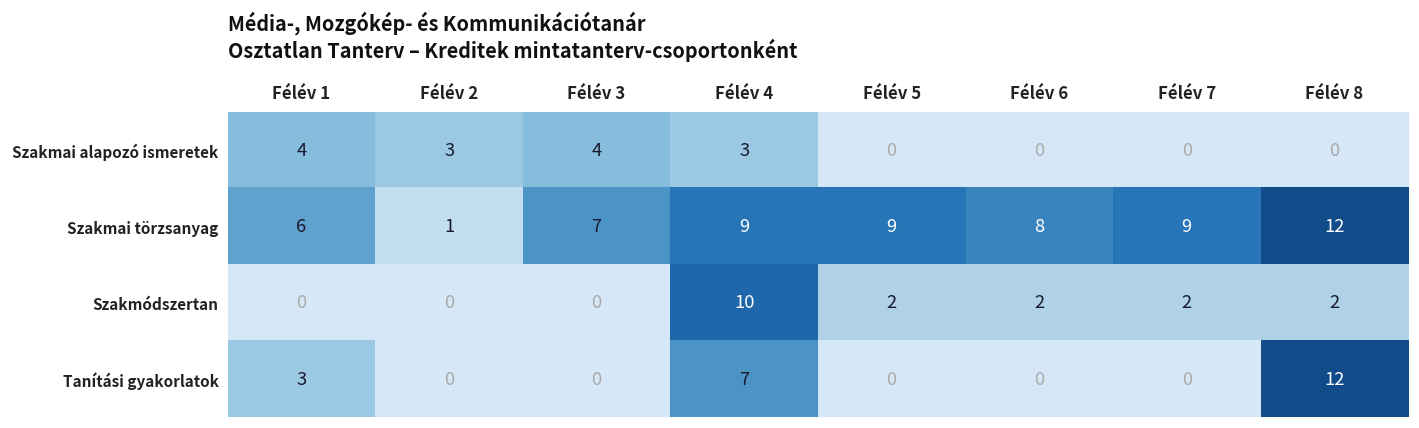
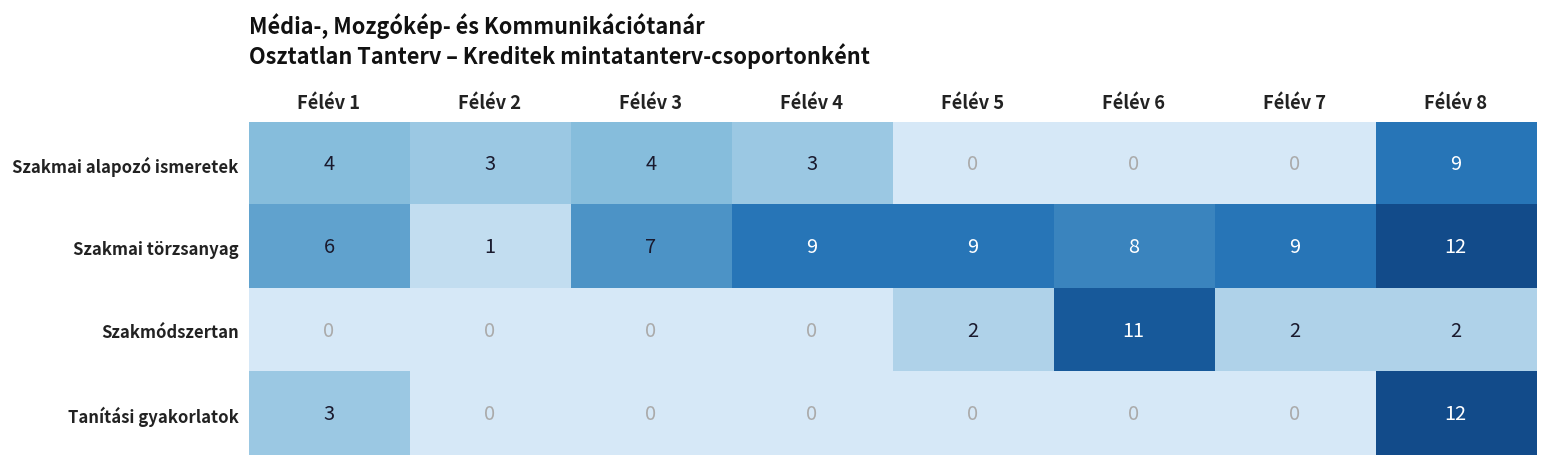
Szakmai alapozó ismeretek, Félév 8: 0 -> 9
Szakmódszertan, Félév 4: 10 -> 0
Szakmódszertan, Félév 6: 2 -> 11
Tanítási gyakorlatok, Félév 4: 7 -> 0
